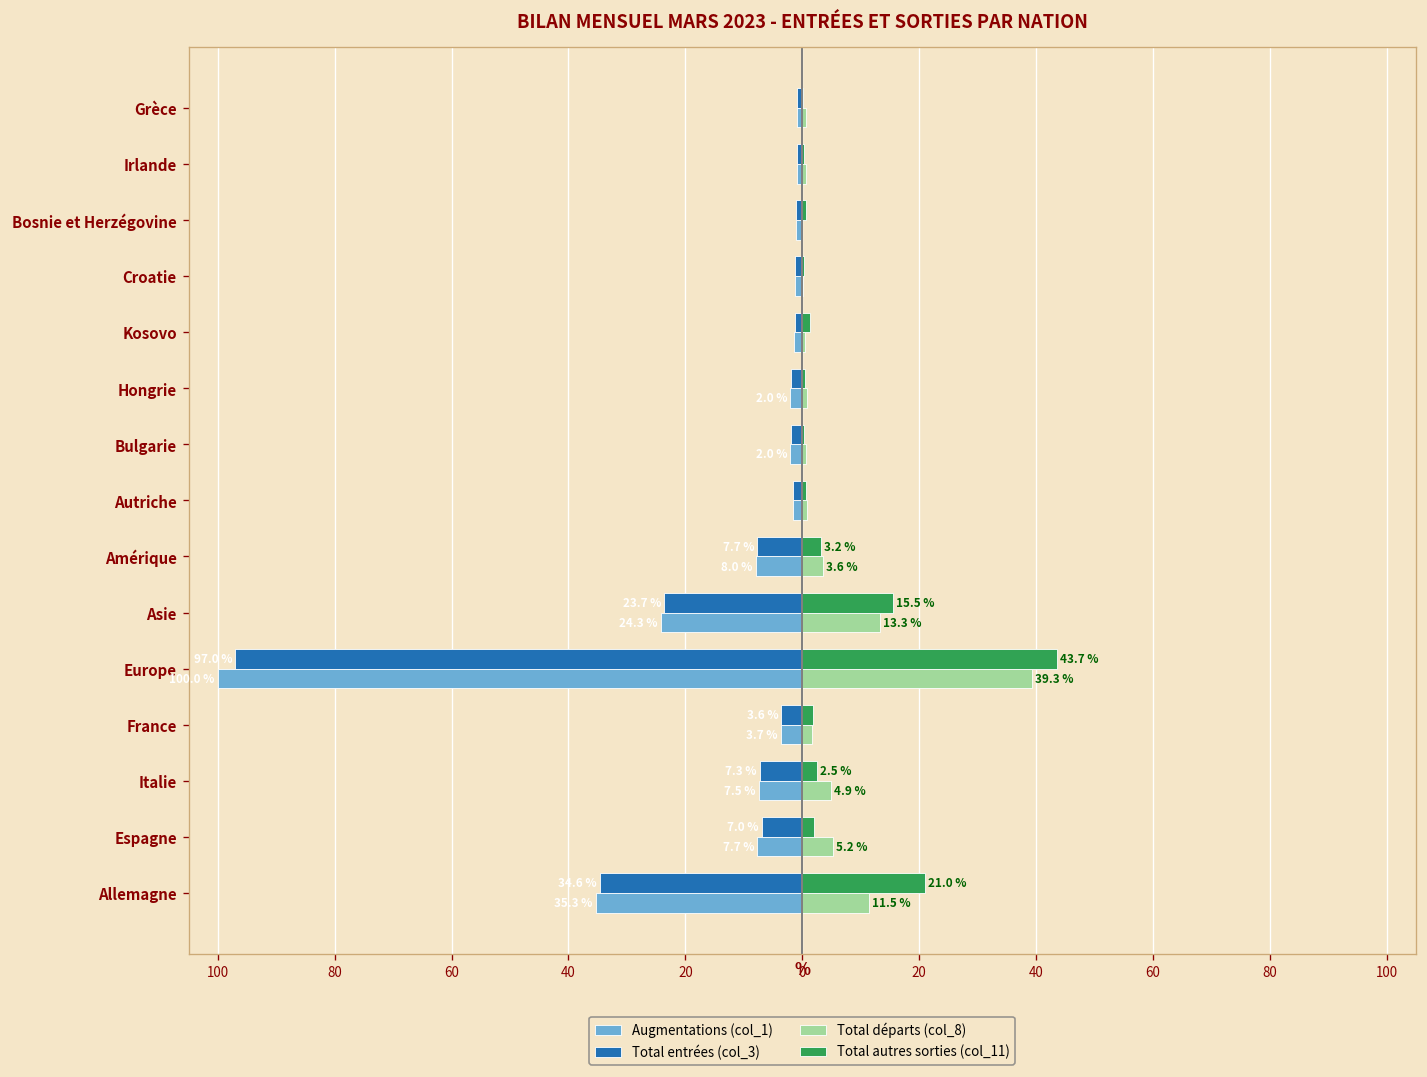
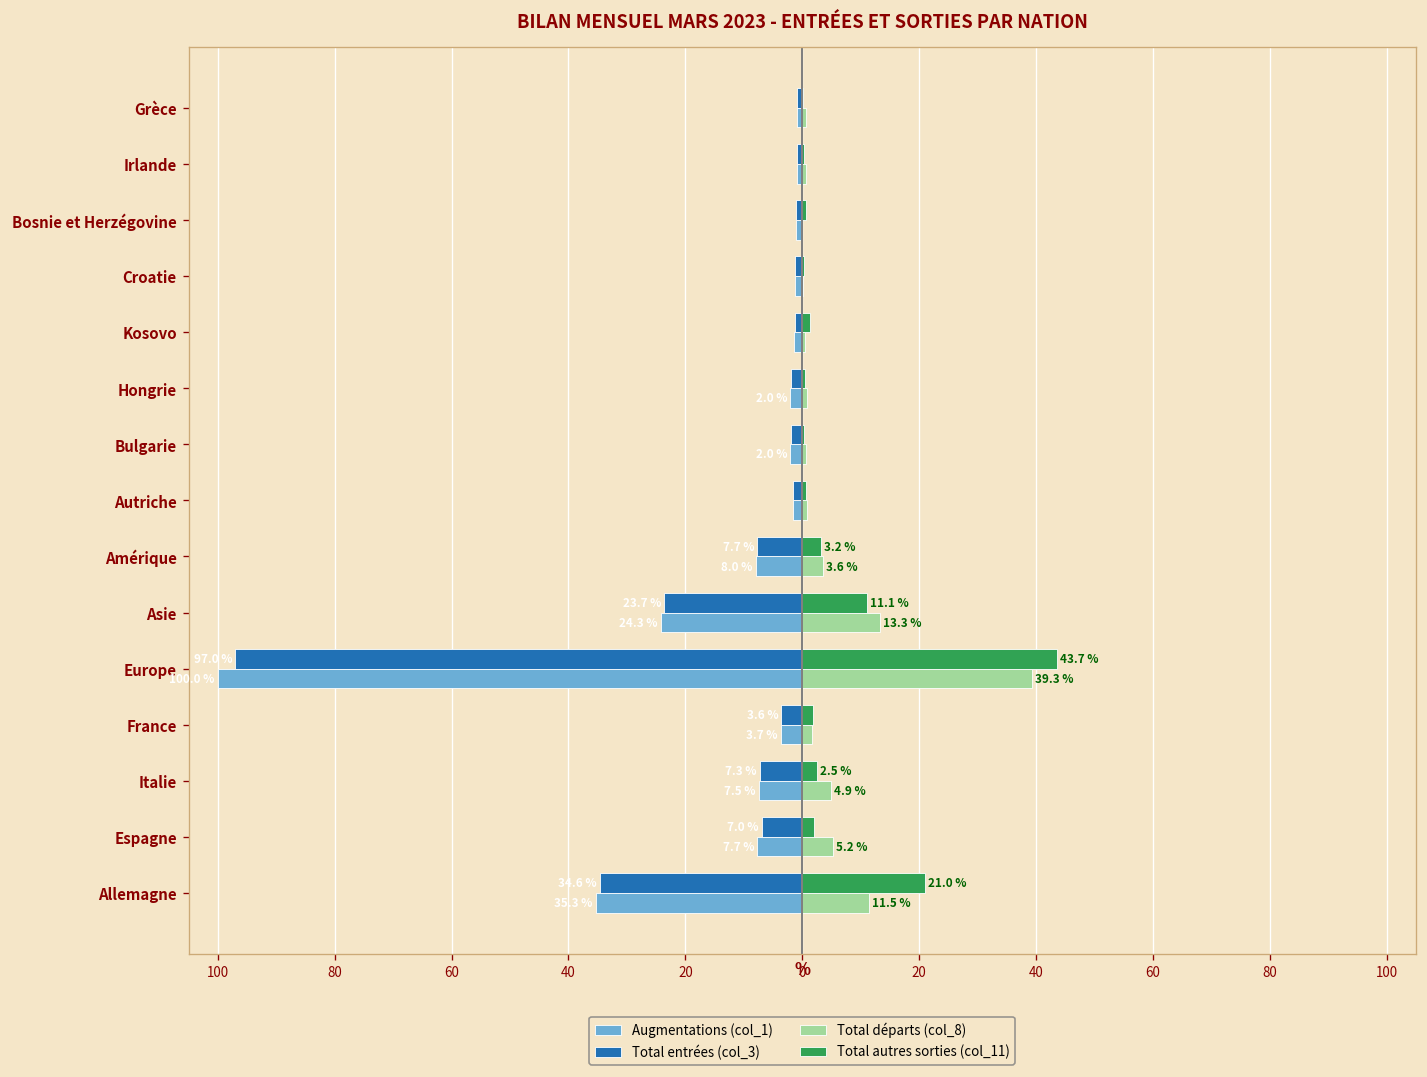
Total autres sorties (col_11), Asie: 15.5 % -> 11.1 %
